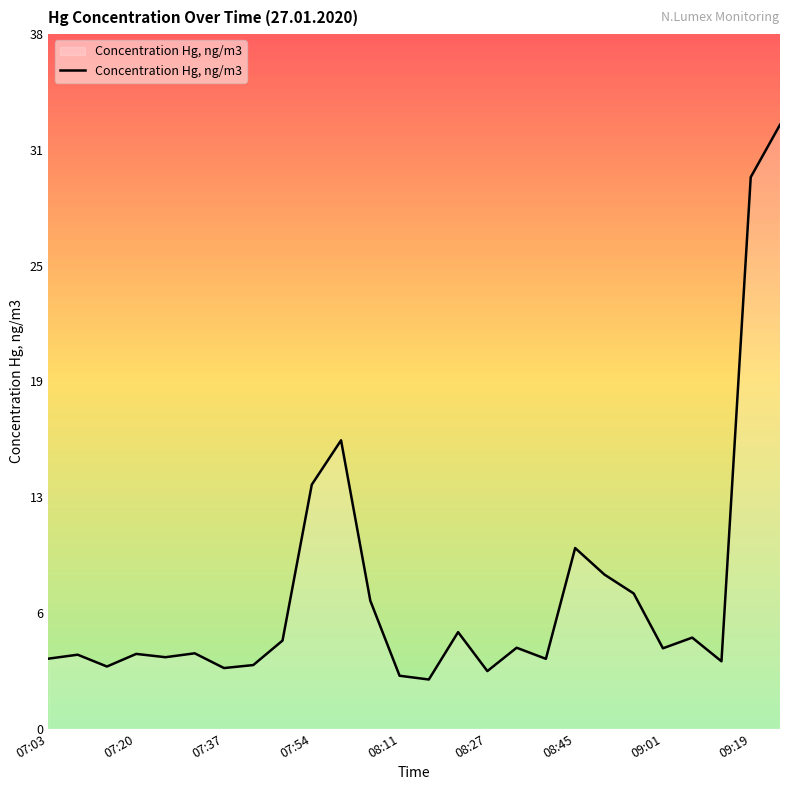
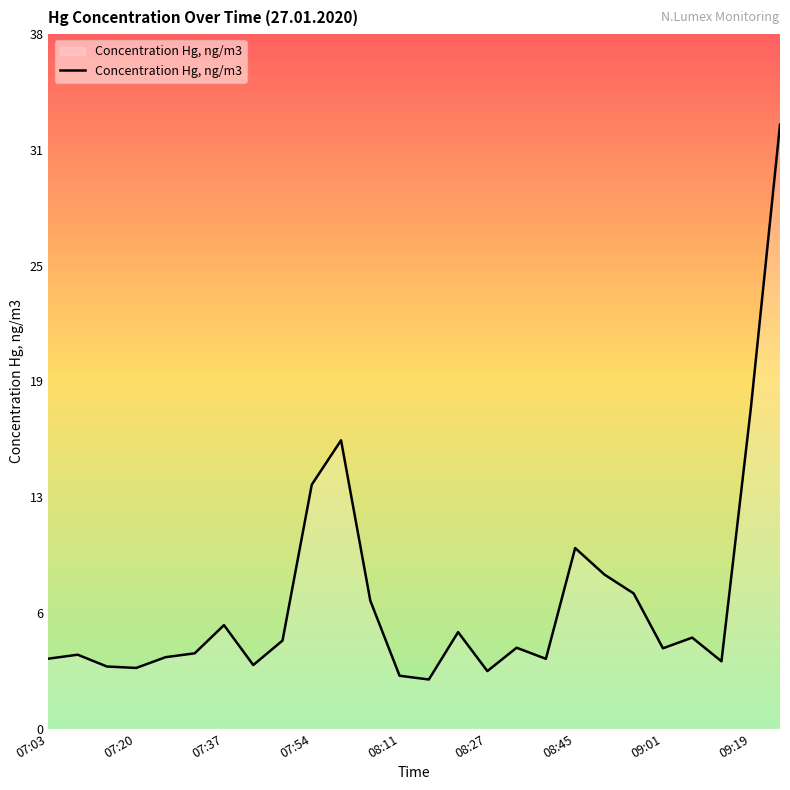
07:20: 4.1 -> 3.3
07:37: 3.3 -> 5.6
09:19: 30.0 -> 17.4
